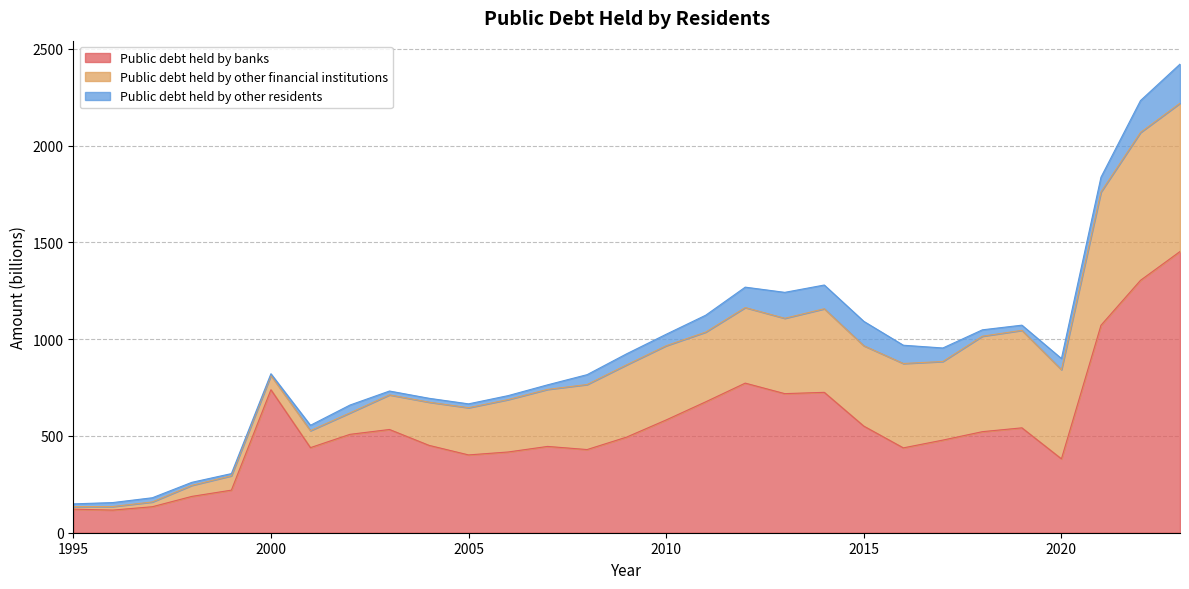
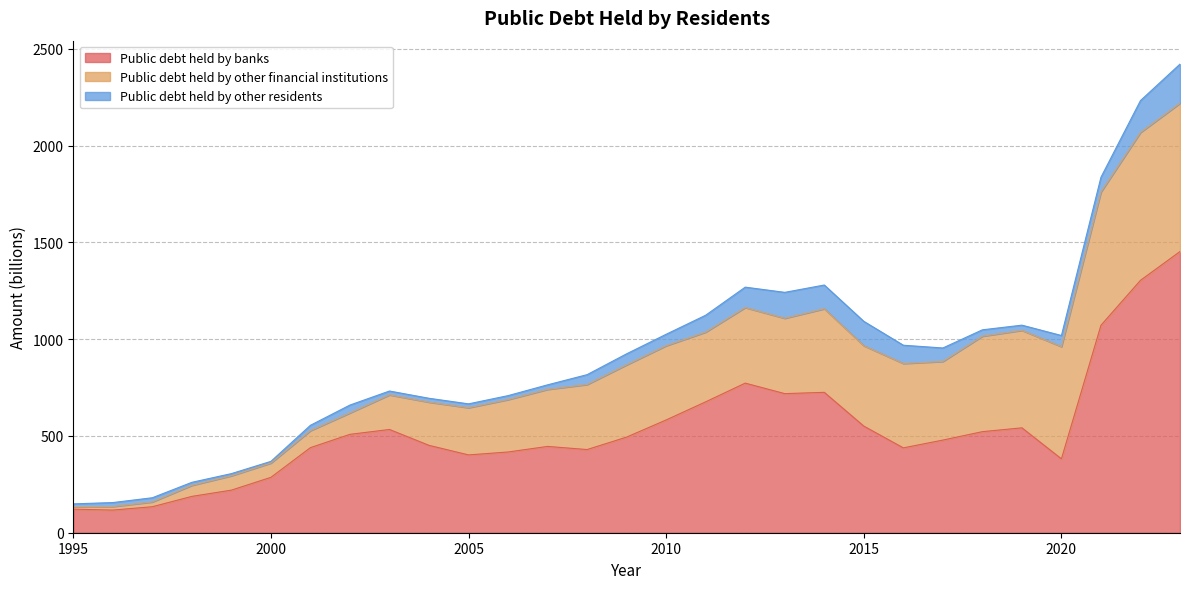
Public debt held by banks, 2000: 740 -> 290
Public debt held by other financial institutions, 2020: 460 -> 580
